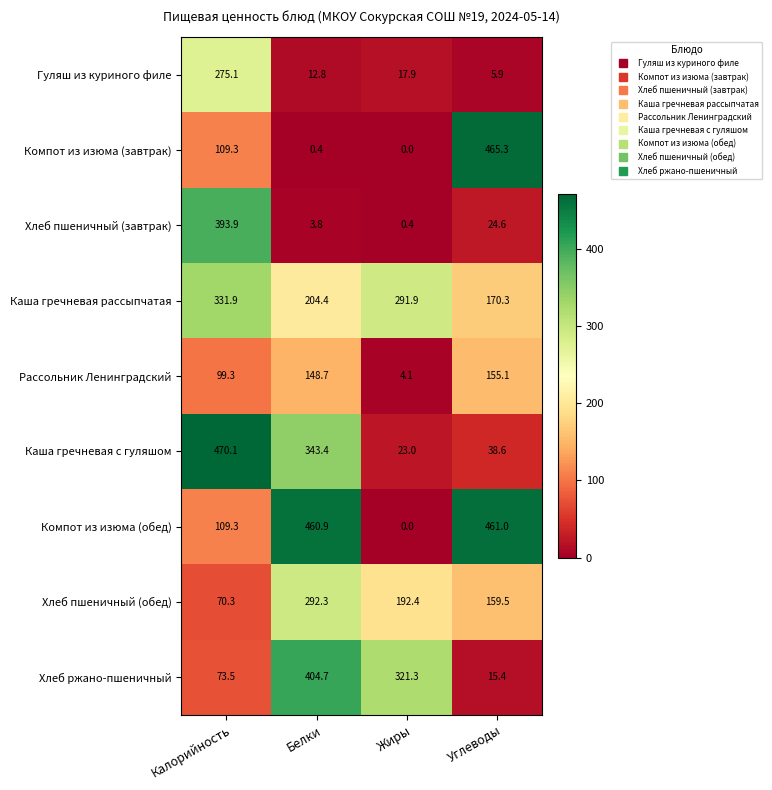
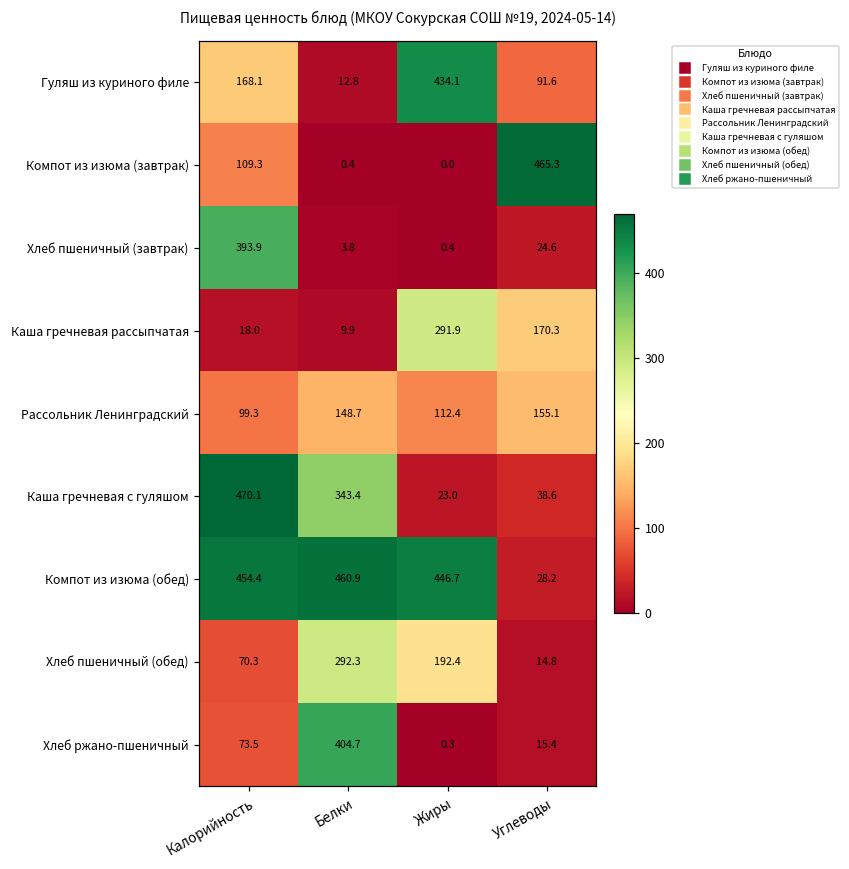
Гуляш из куриного филе, Калорийность: 275.1 -> 168.1
Гуляш из куриного филе, Жиры: 17.9 -> 434.1
Гуляш из куриного филе, Углеводы: 5.9 -> 91.6
Каша гречневая рассыпчатая, Калорийность: 331.9 -> 18.0
Каша гречневая рассыпчатая, Белки: 204.4 -> 9.9
Рассольник Ленинградский, Жиры: 4.1 -> 112.4
Компот из изюма (обед), Калорийность: 109.3 -> 454.4
Компот из изюма (обед), Жиры: 0.0 -> 446.7
Компот из изюма (обед), Углеводы: 461.0 -> 28.2
Хлеб пшеничный (обед), Углеводы: 159.5 -> 14.8
Хлеб ржано-пшеничный, Жиры: 321.3 -> 0.3
